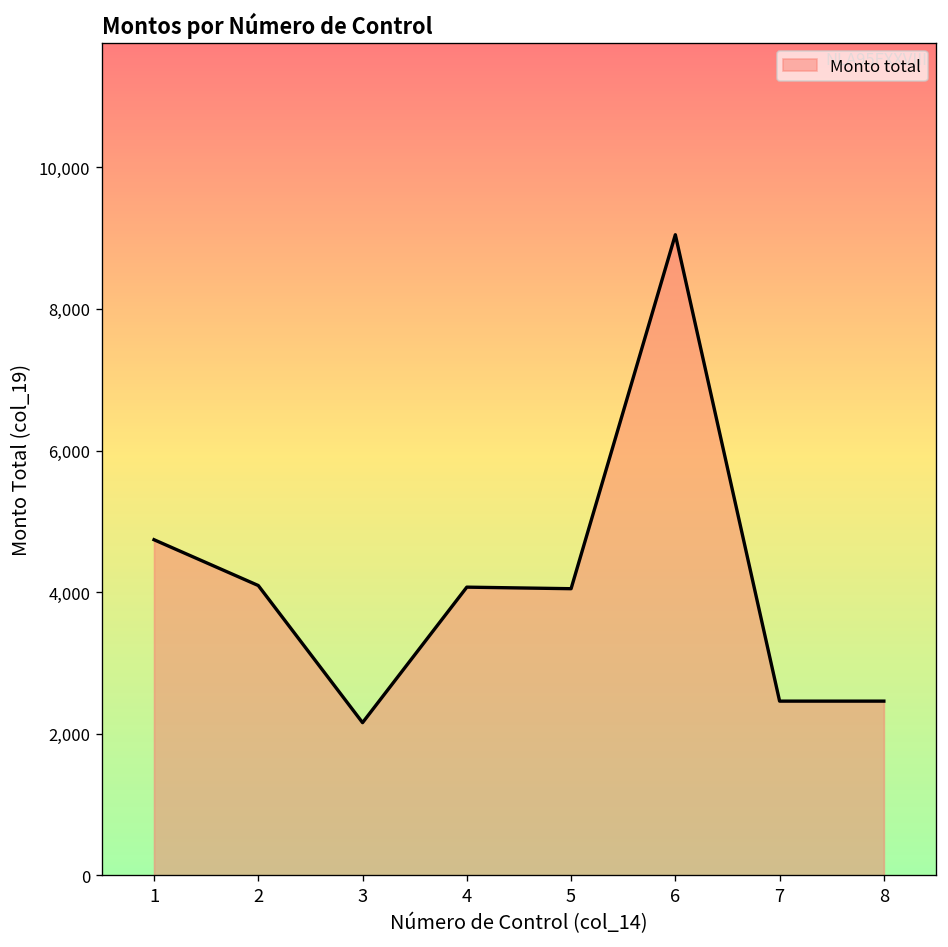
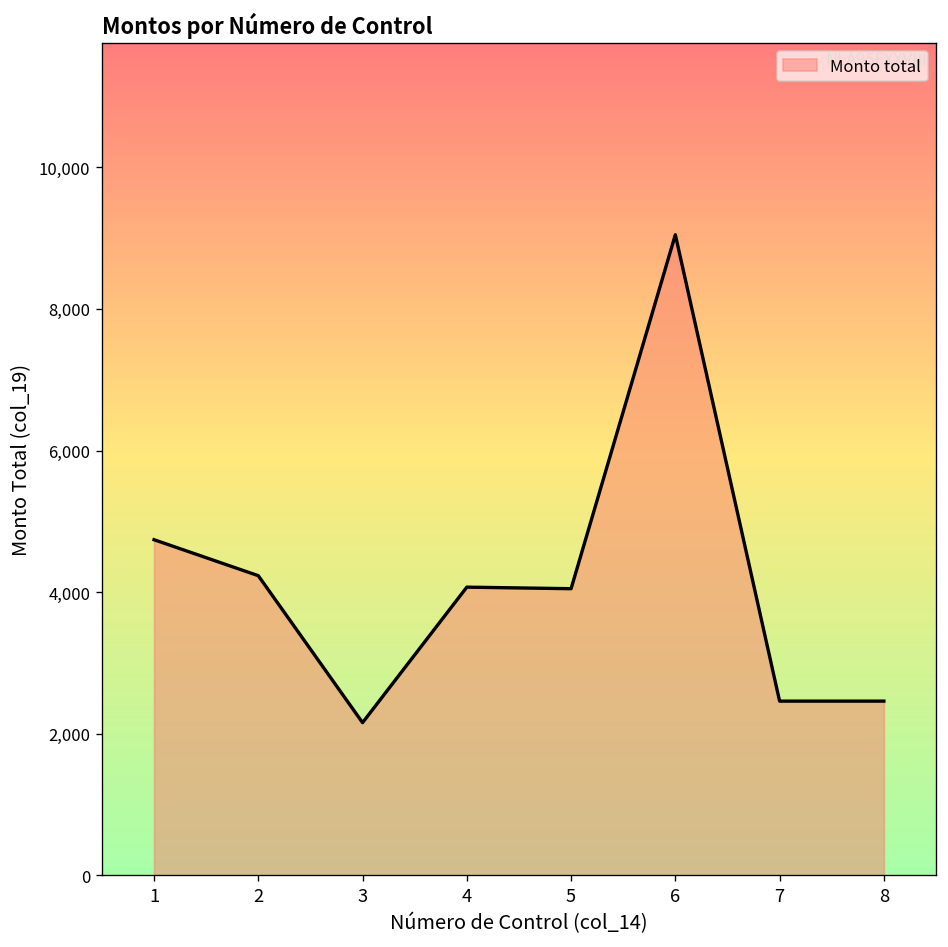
2: 4,100 -> 4,200
